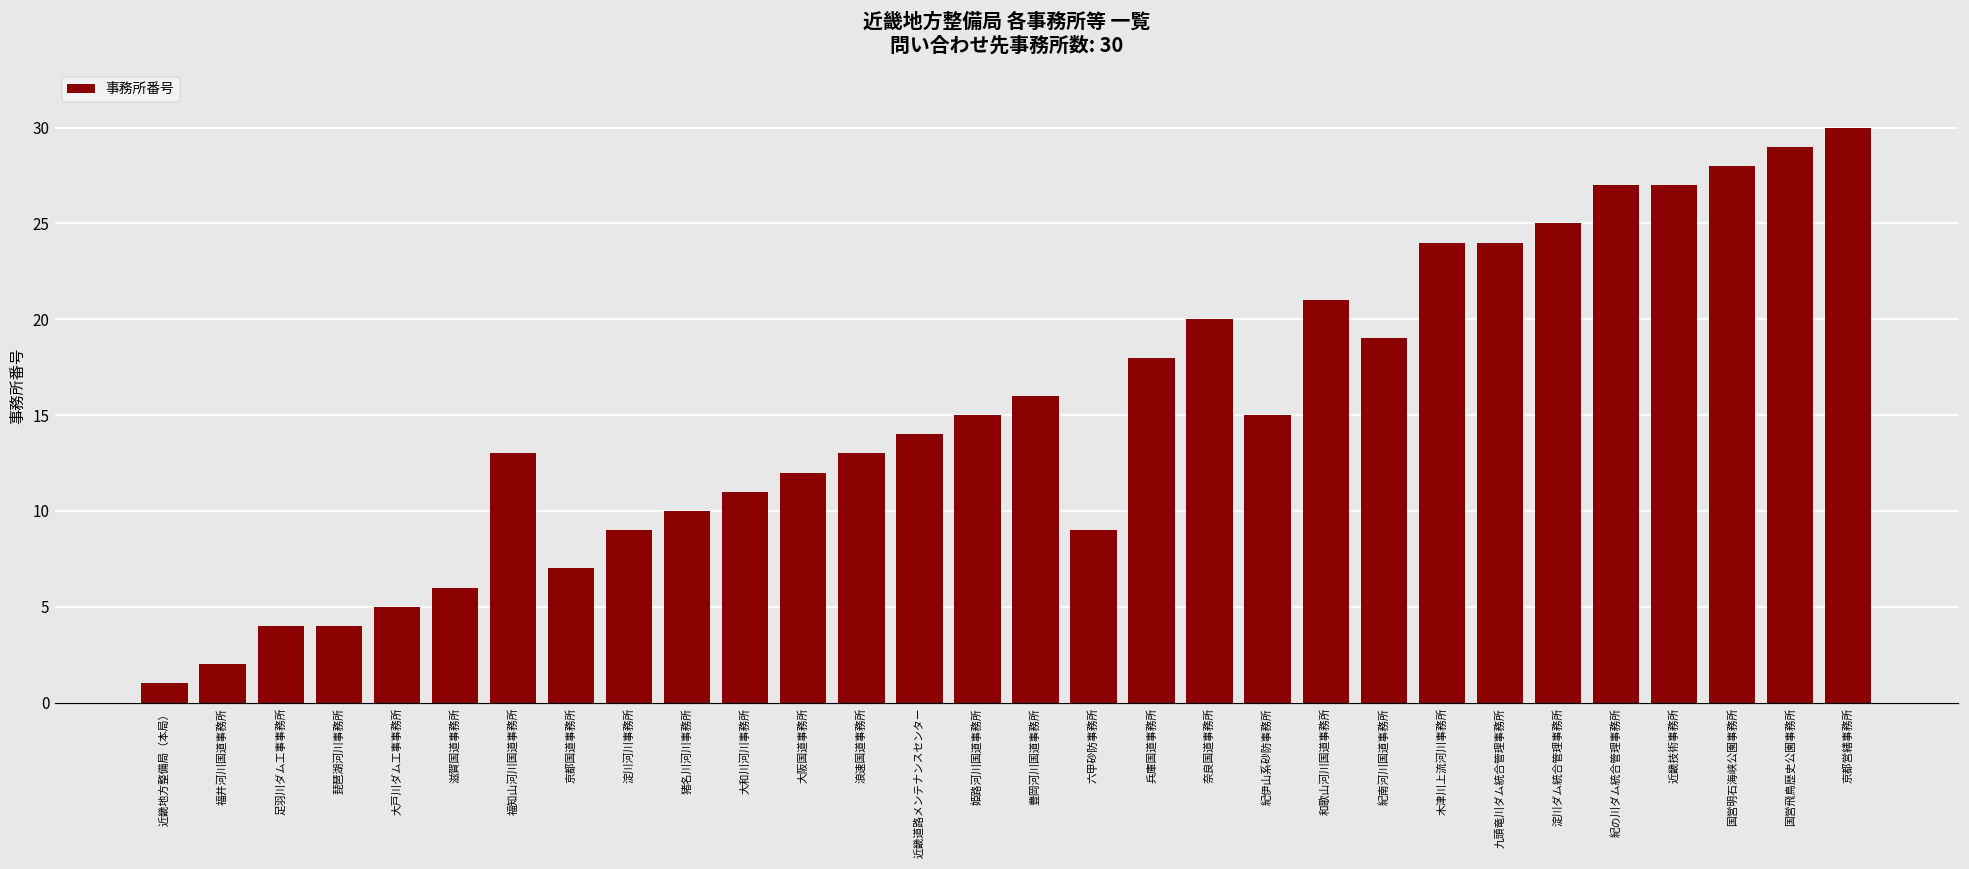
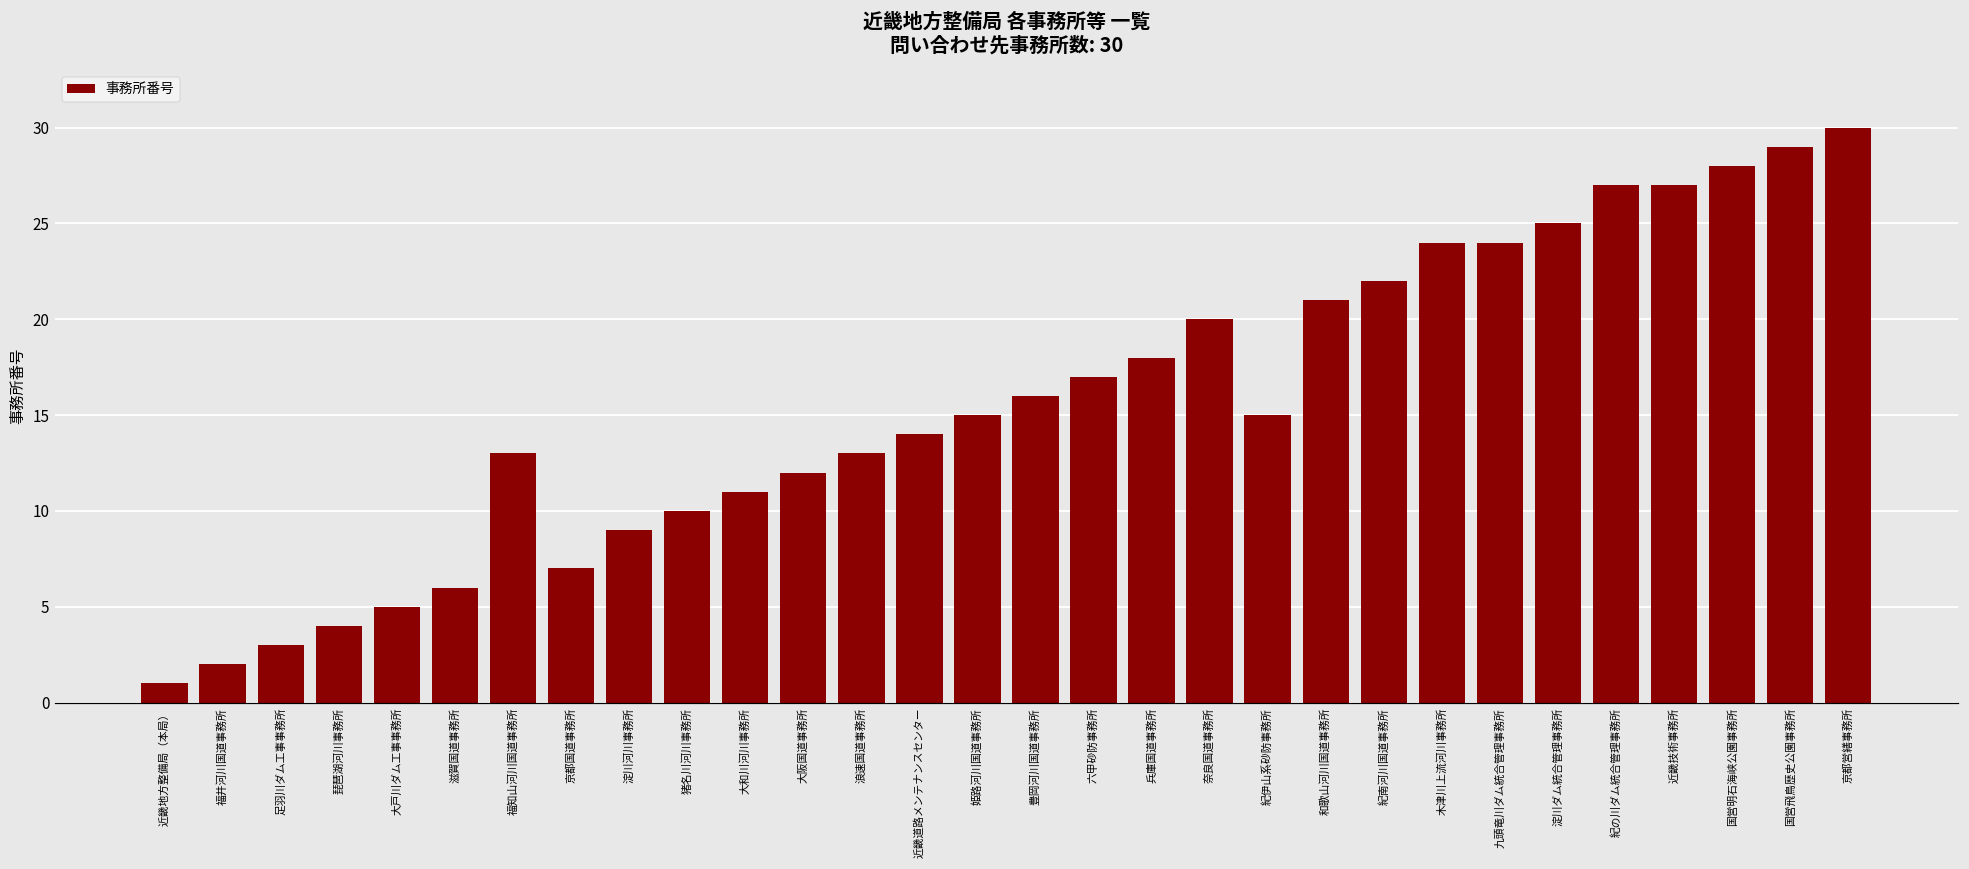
足羽川ダム工事事務所: 4 -> 3
六甲砂防事務所: 9 -> 17
紀南河川国道事務所: 19 -> 22
